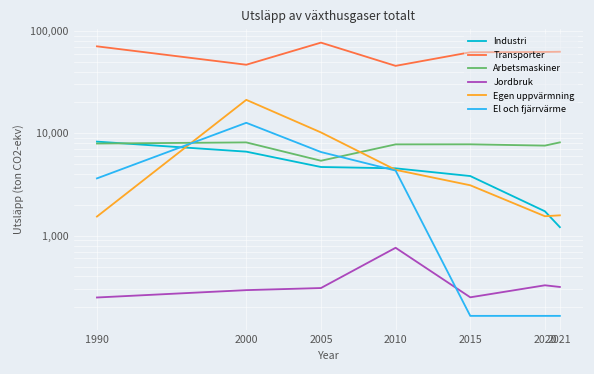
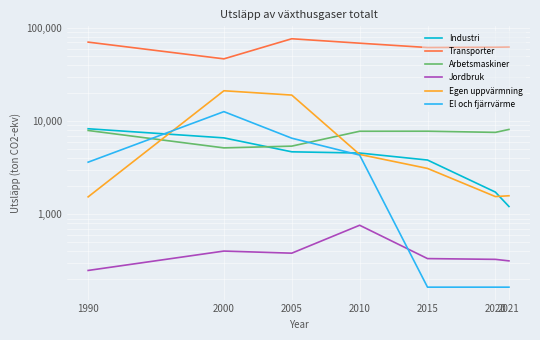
Arbetsmaskiner, 2000: 8,000 -> 5,000
Jordbruk, 2000: 290 -> 400
Jordbruk, 2005: 310 -> 380
Egen uppvärmning, 2005: 10,000 -> 19,000
Transporter, 2010: 50,000 -> 70,000
Jordbruk, 2015: 250 -> 330
